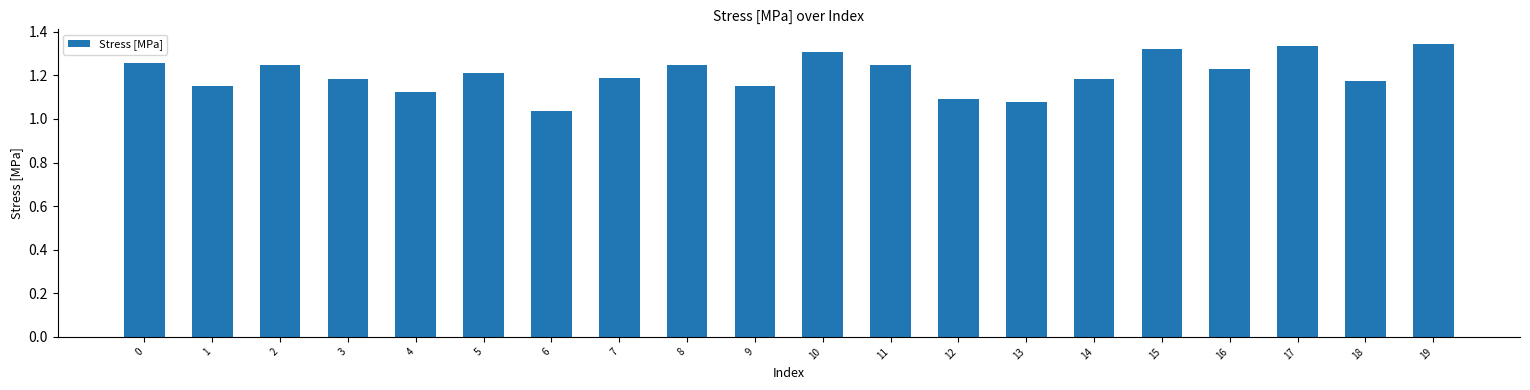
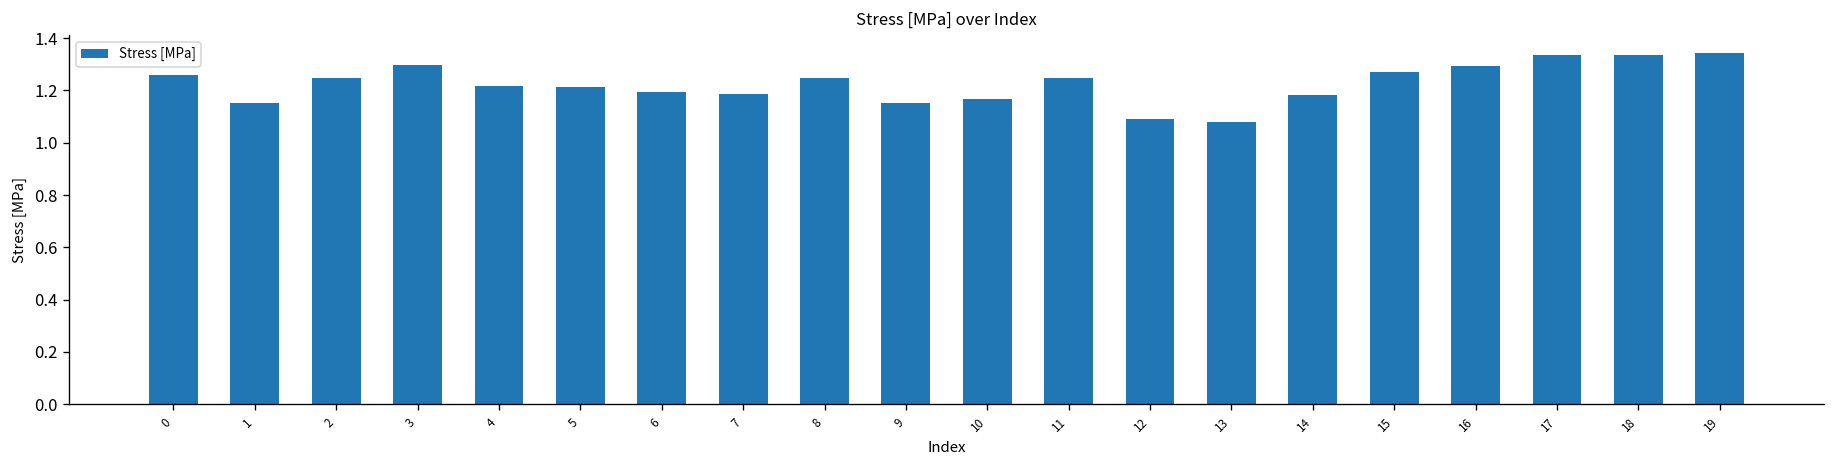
3: 1.18 -> 1.30
4: 1.12 -> 1.22
6: 1.04 -> 1.19
10: 1.31 -> 1.17
15: 1.32 -> 1.27
16: 1.23 -> 1.30
18: 1.17 -> 1.34
